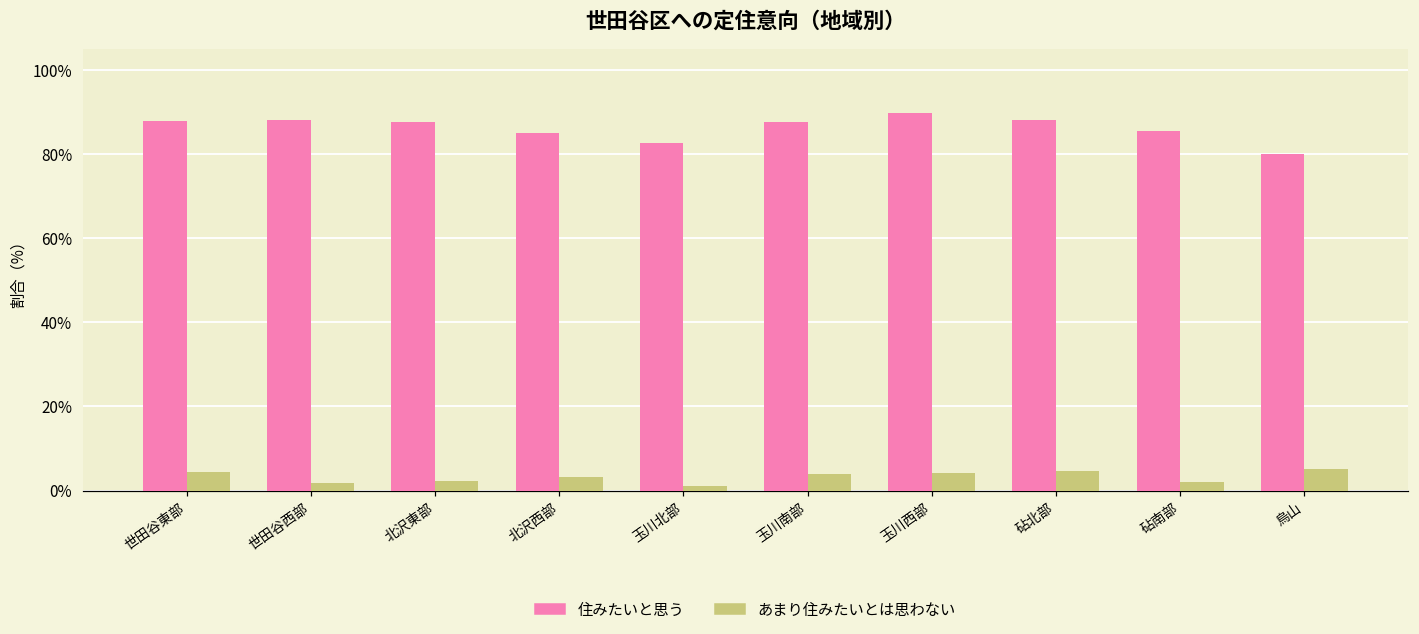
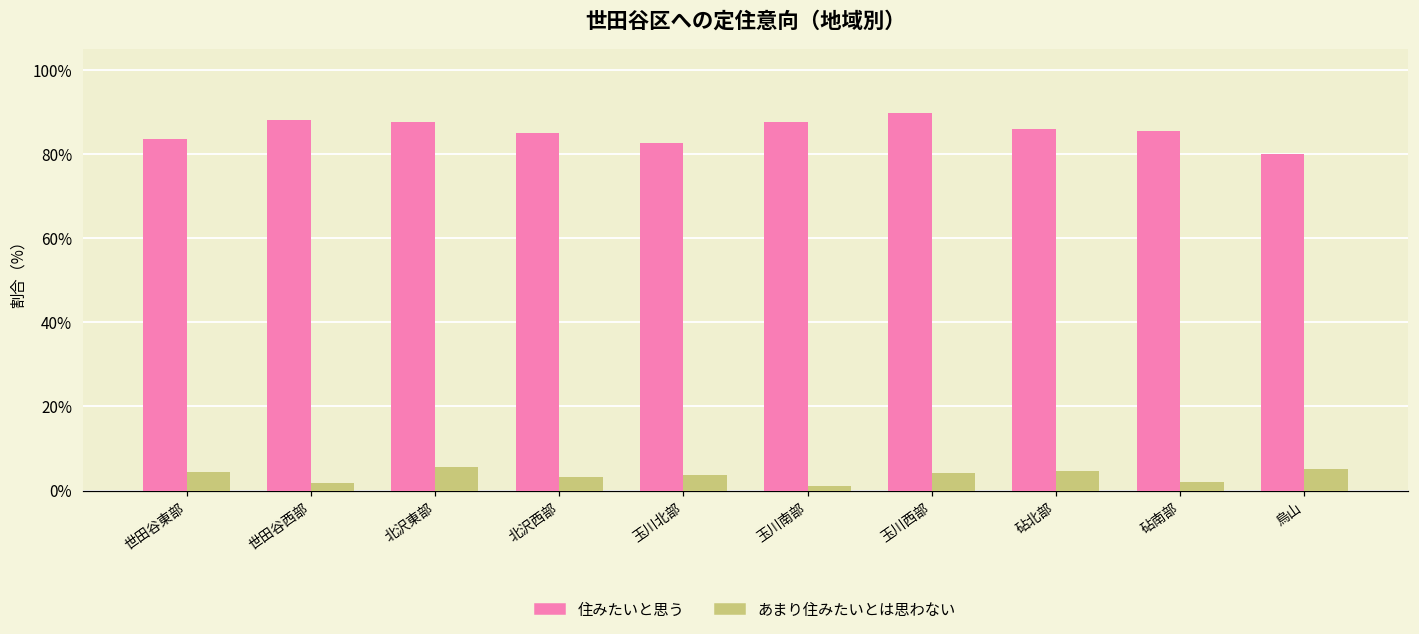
住みたいと思う, 世田谷東部: 88% -> 84%
あまり住みたいとは思わない, 北沢東部: 2% -> 6%
あまり住みたいとは思わない, 玉川北部: 1% -> 4%
あまり住みたいとは思わない, 玉川南部: 4% -> 1%
住みたいと思う, 砧北部: 88% -> 86%
